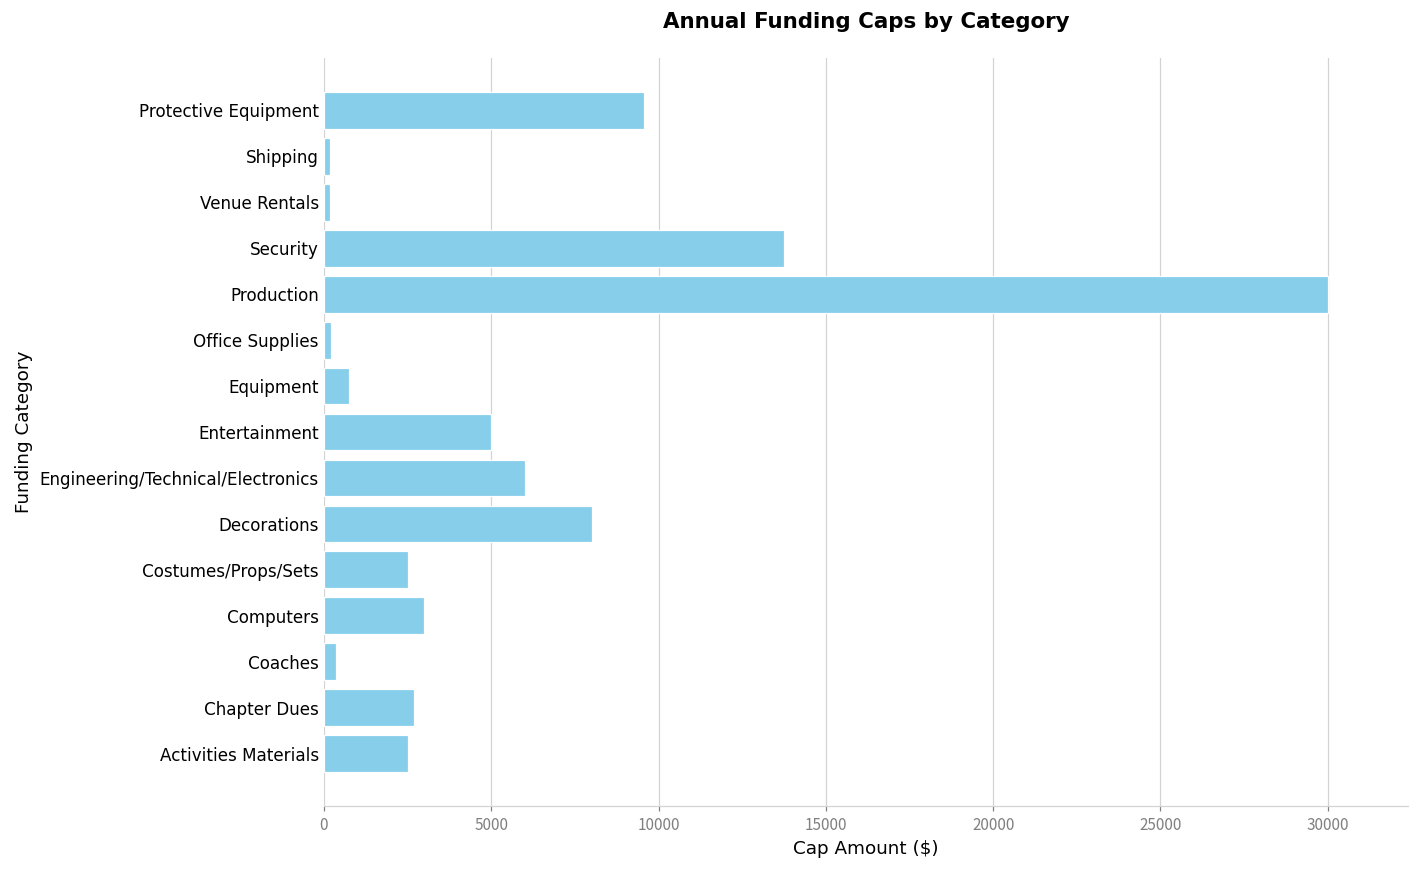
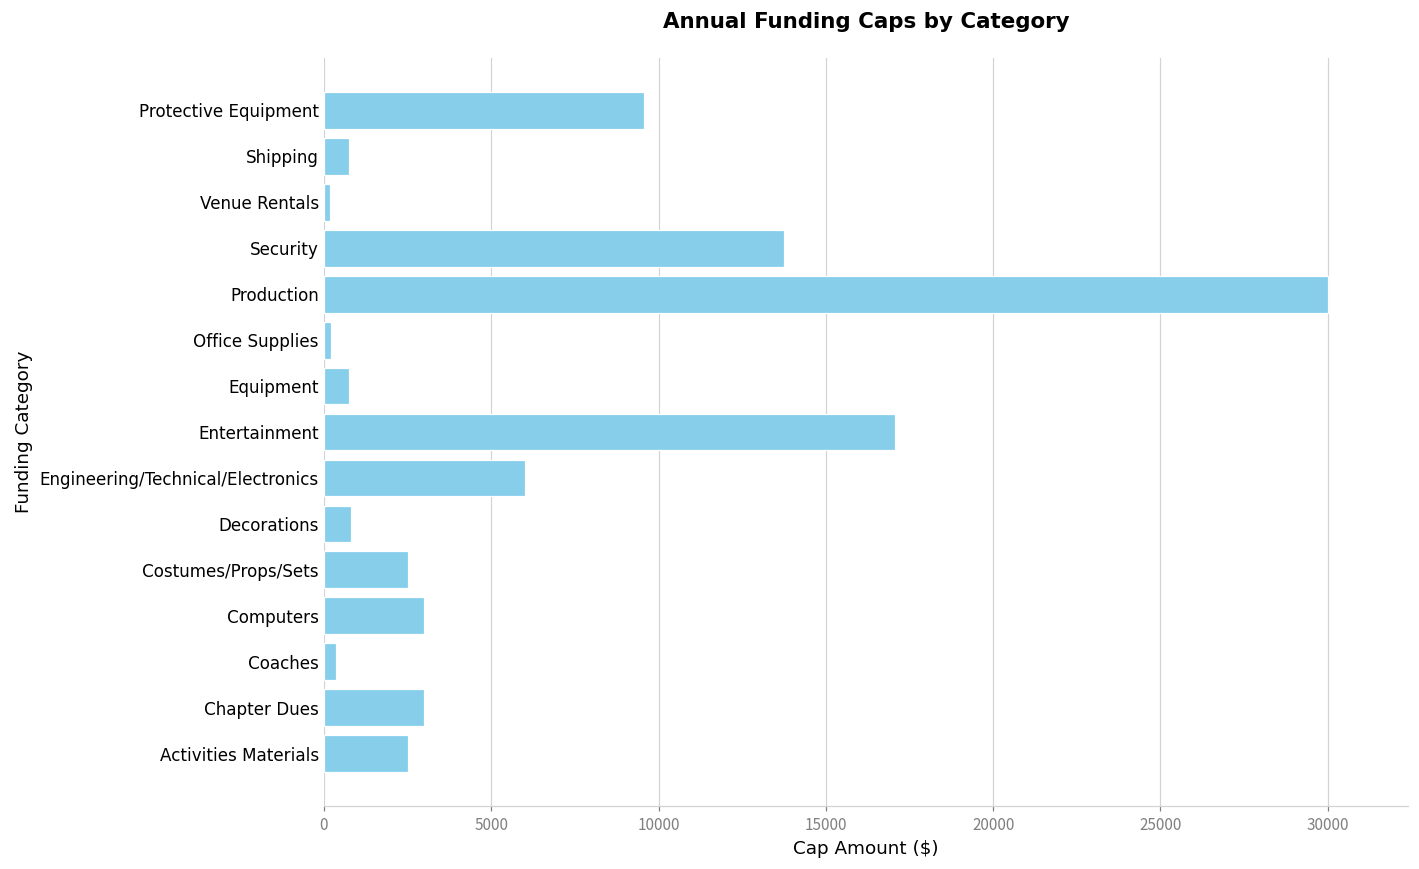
Shipping: 200 -> 800
Entertainment: 5000 -> 17100
Decorations: 8000 -> 800
Chapter Dues: 2700 -> 3000
